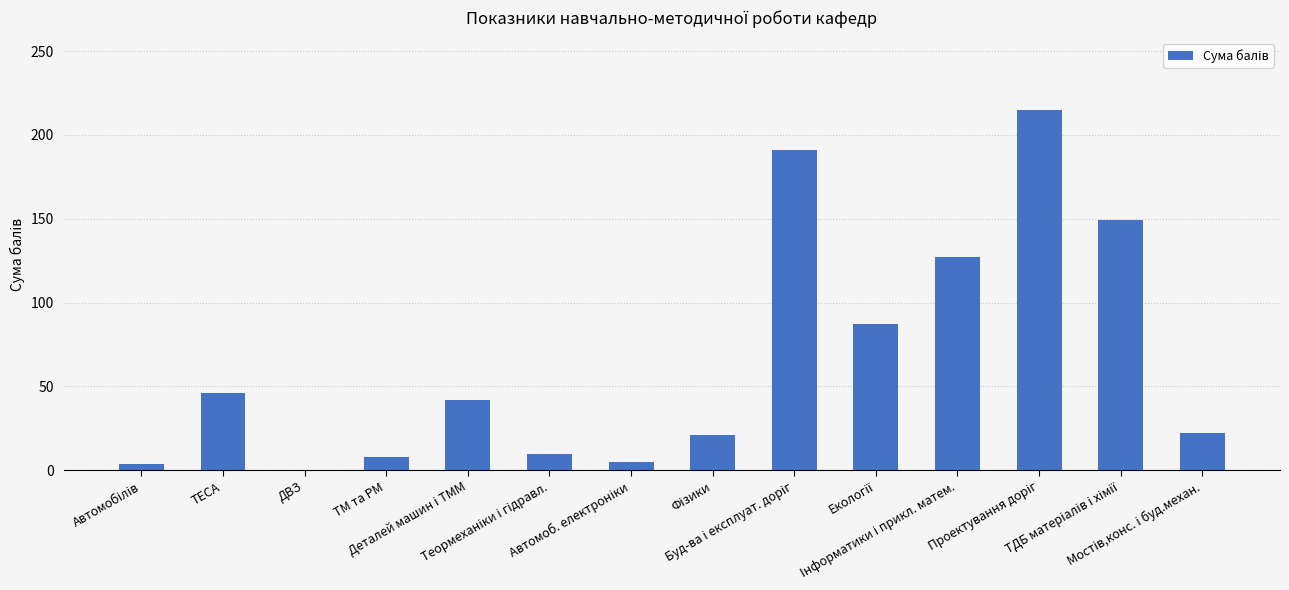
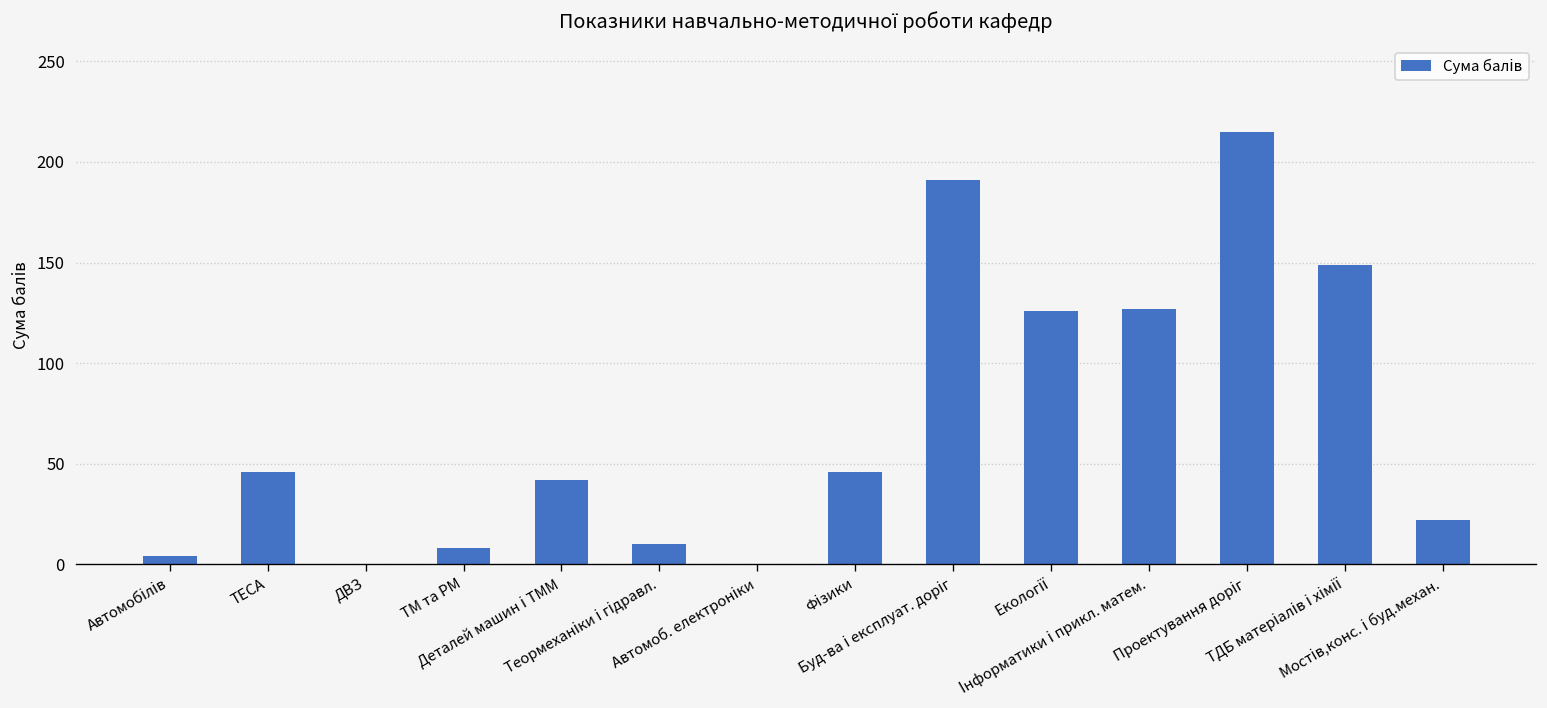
Автомоб. електроніки: 5 -> 0
Фізики: 21 -> 46
Екології: 87 -> 126
